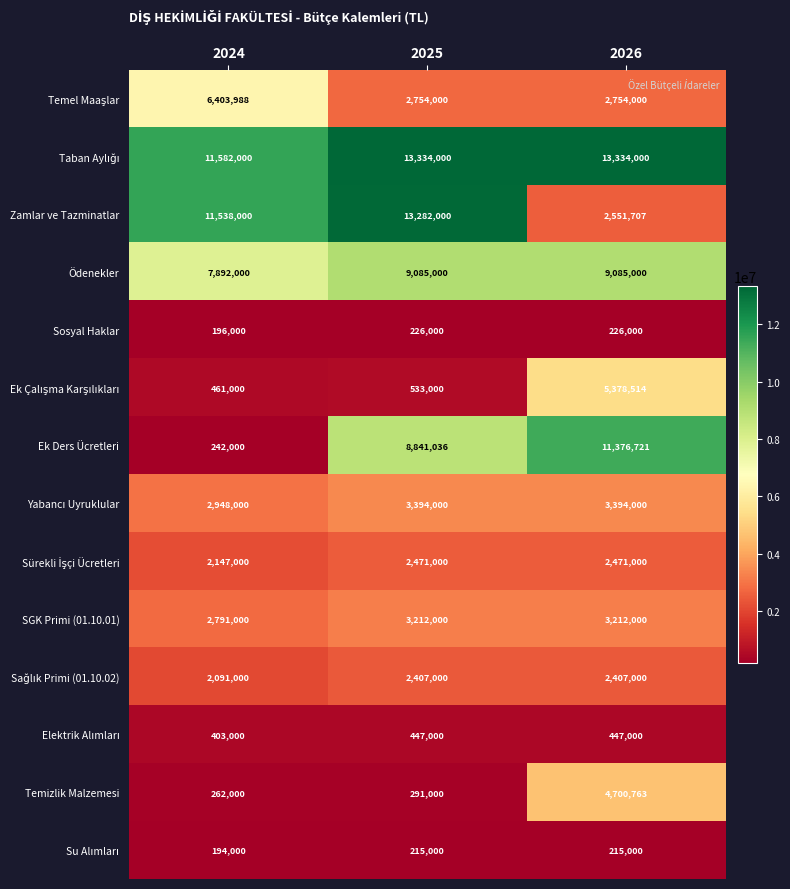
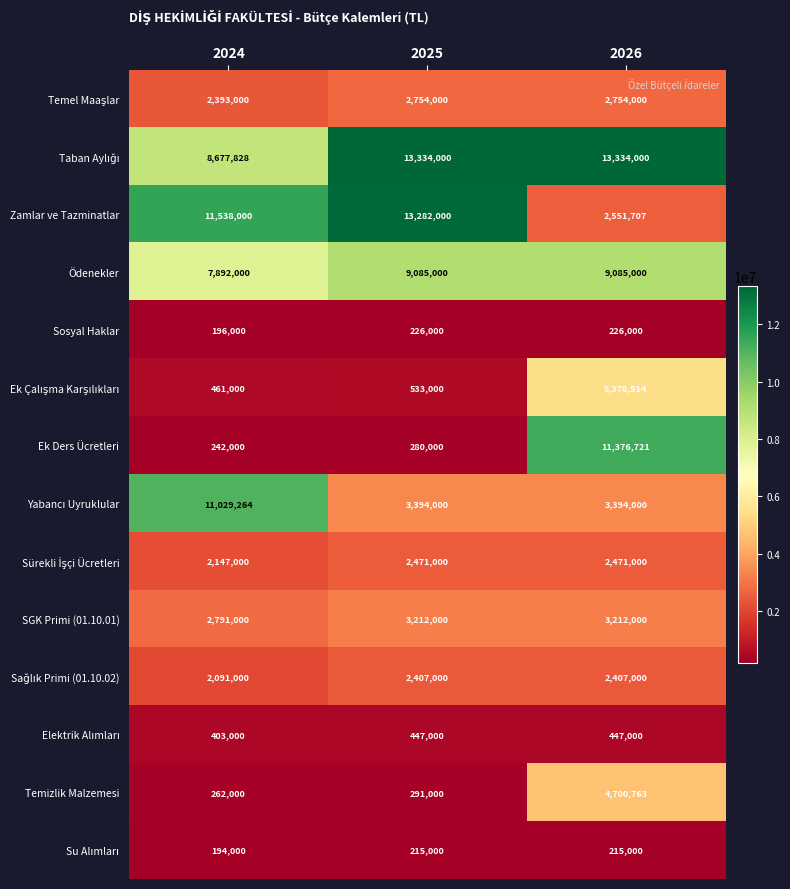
Temel Maaşlar, 2024: 6,403,988 -> 2,393,000
Taban Aylığı, 2024: 11,582,000 -> 8,677,828
Ek Ders Ücretleri, 2025: 8,841,036 -> 280,000
Yabancı Uyruklular, 2024: 2,948,000 -> 11,029,264
